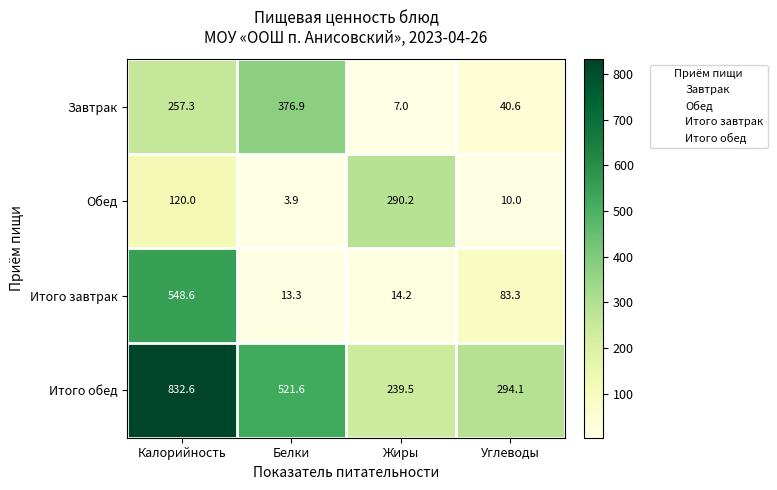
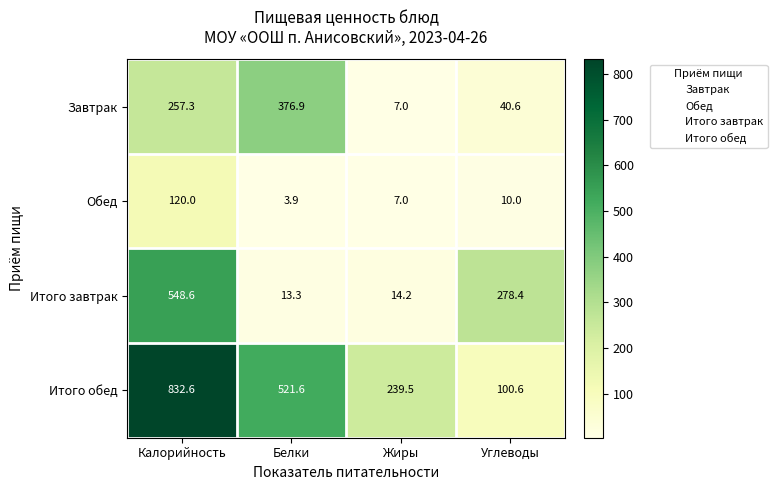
Обед, Жиры: 290.2 -> 7.0
Итого завтрак, Углеводы: 83.3 -> 278.4
Итого обед, Углеводы: 294.1 -> 100.6
